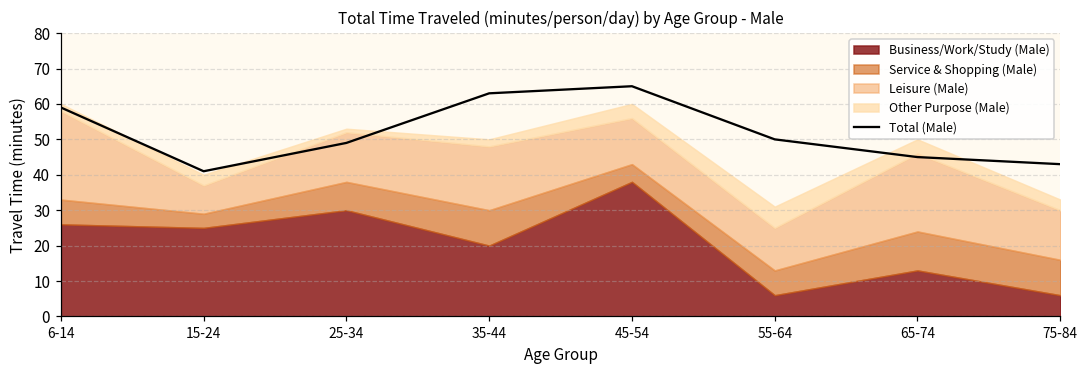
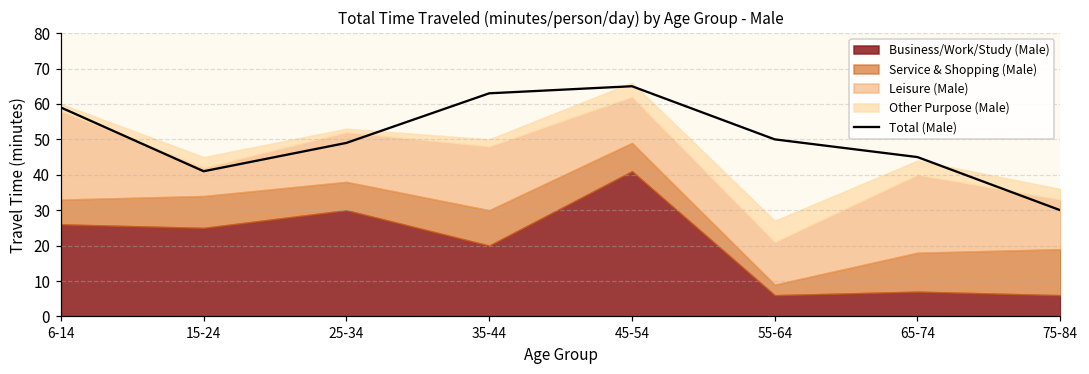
Service & Shopping (Male), 15-24: 4 -> 9
Business/Work/Study (Male), 45-54: 38 -> 41
Service & Shopping (Male), 45-54: 5 -> 8
Service & Shopping (Male), 55-64: 7 -> 3
Business/Work/Study (Male), 65-74: 13 -> 7
Total (Male), 75-84: 43 -> 30
Service & Shopping (Male), 75-84: 10 -> 13
